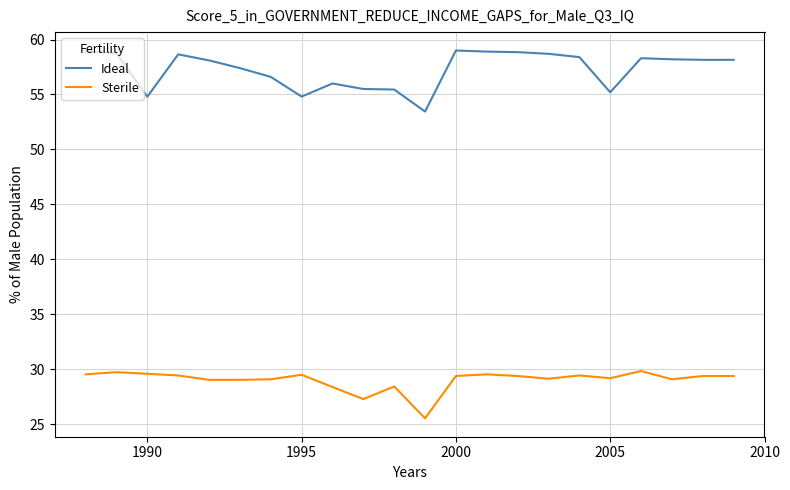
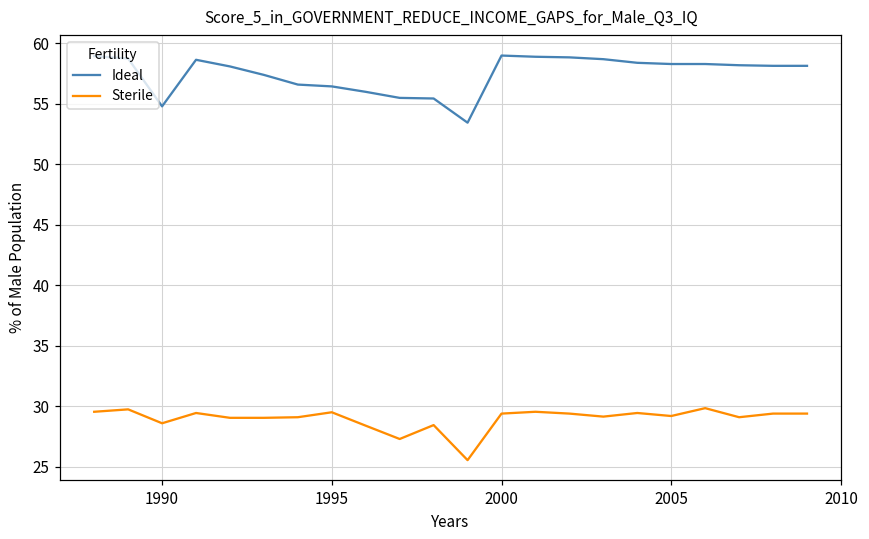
Sterile, 1990: 29.6 -> 28.6
Ideal, 1995: 54.8 -> 56.5
Ideal, 2005: 55.2 -> 58.3
